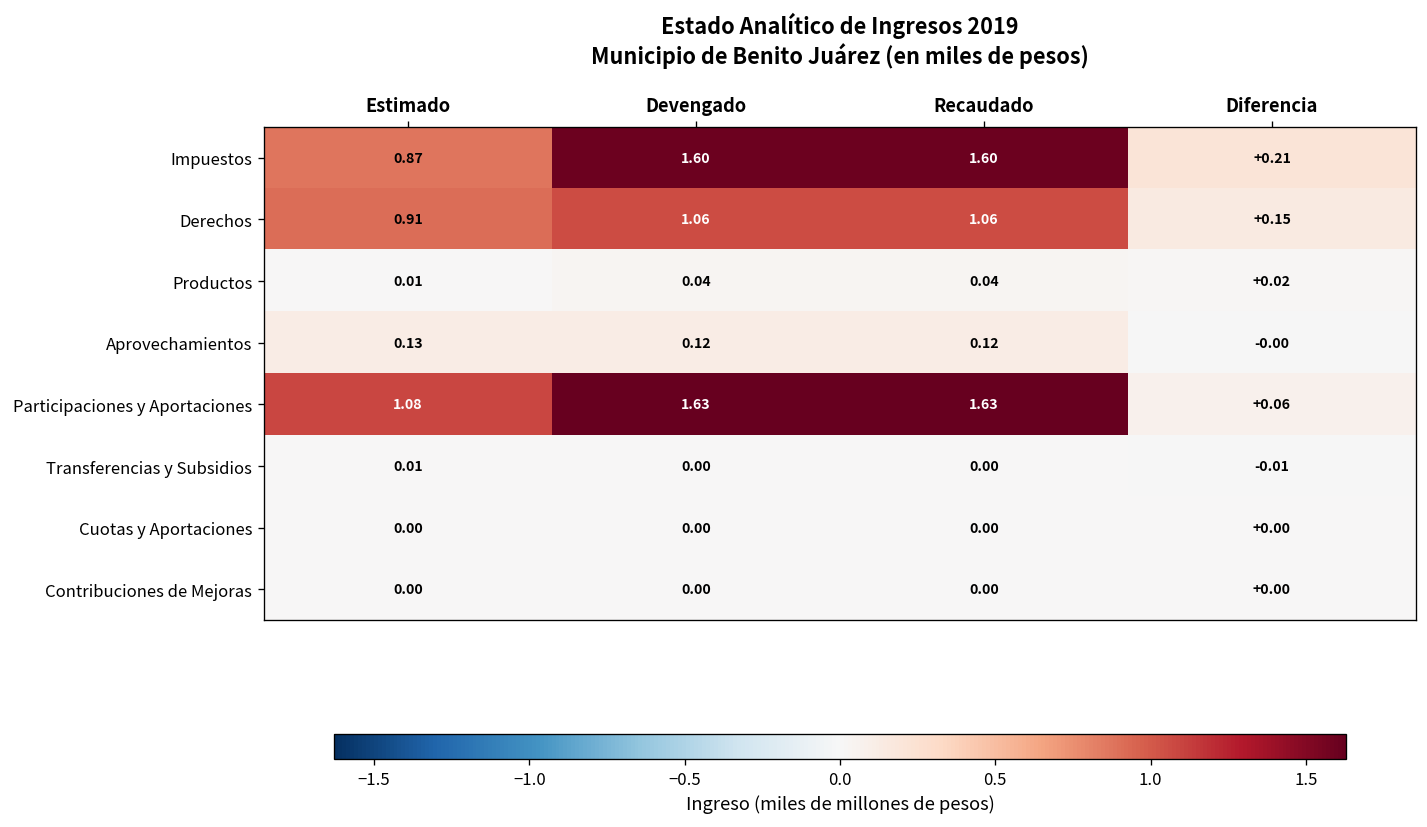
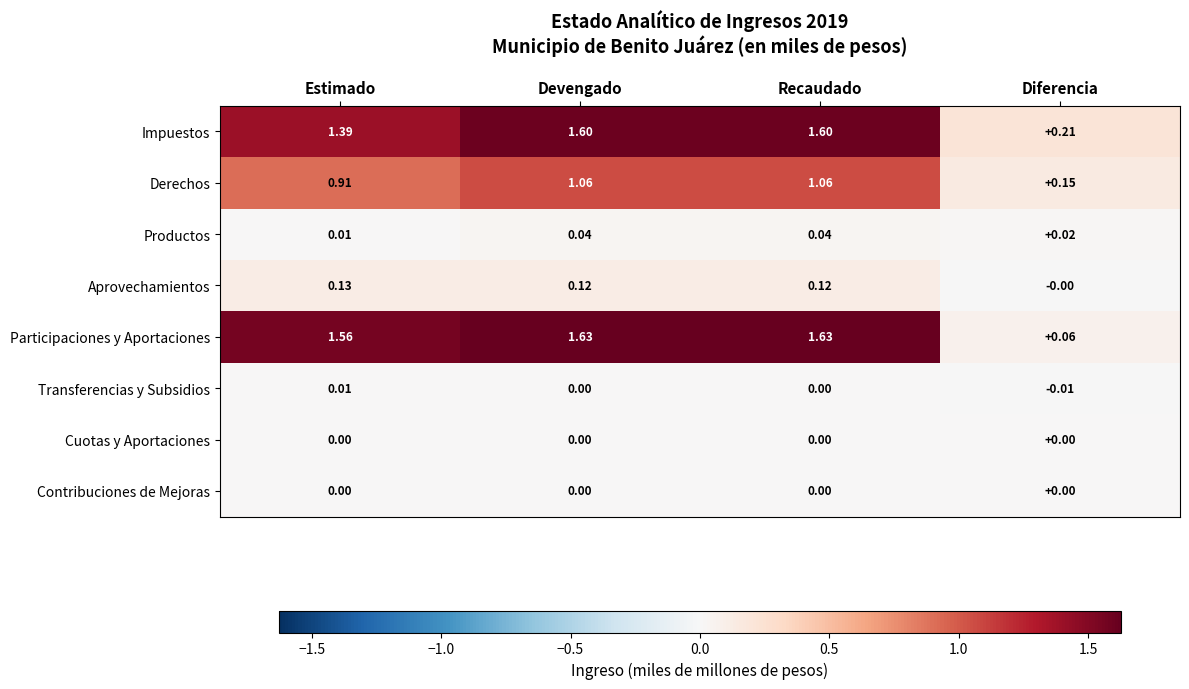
Impuestos, Estimado: 0.87 -> 1.39
Participaciones y Aportaciones, Estimado: 1.08 -> 1.56
